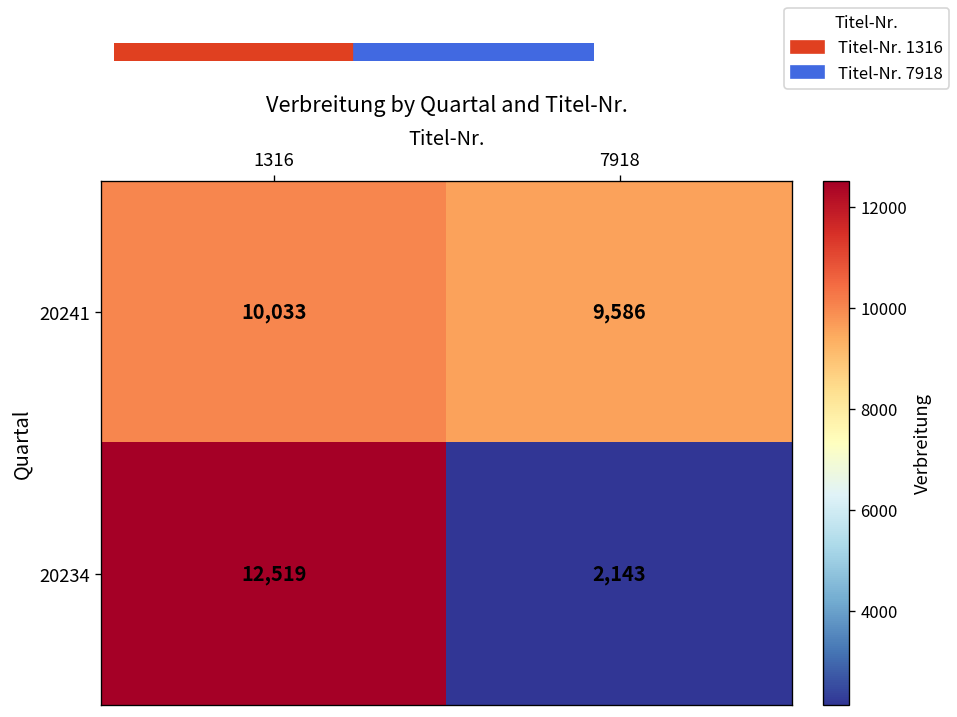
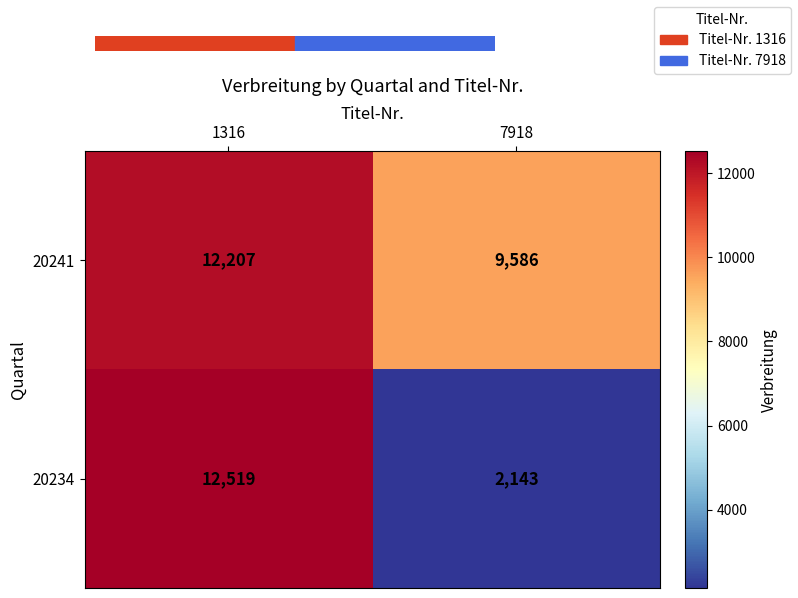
20241, 1316: 10,033 -> 12,207
